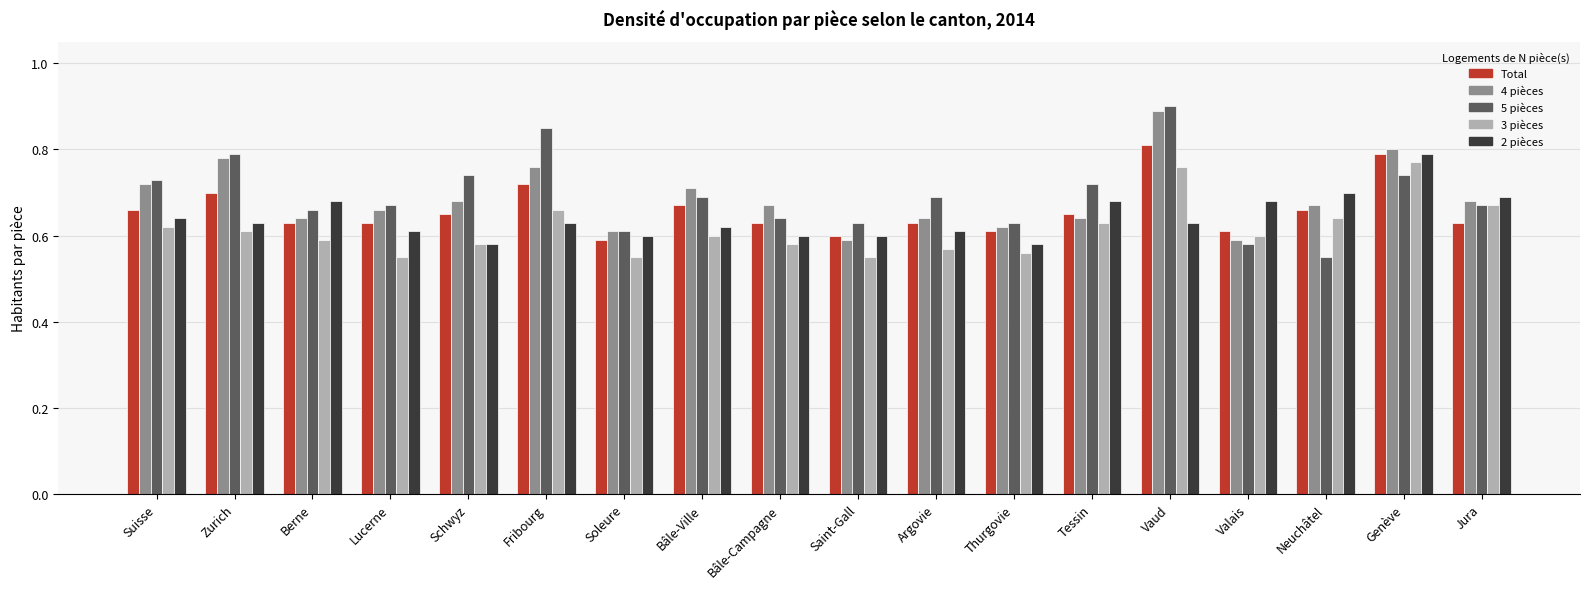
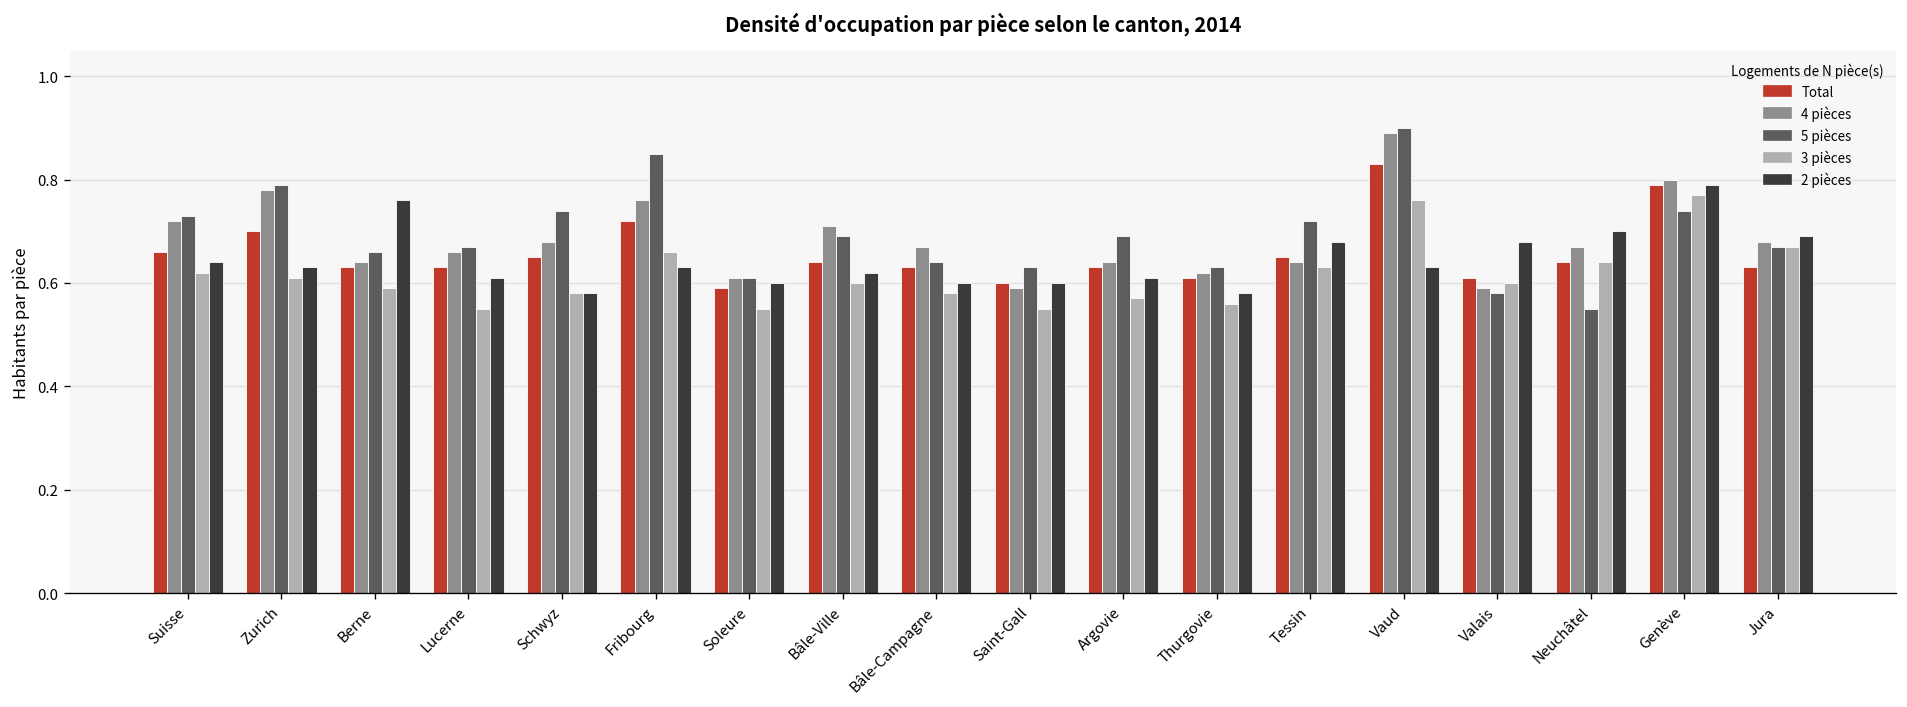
2 pièces, Berne: 0.68 -> 0.76
Total, Bâle-Ville: 0.67 -> 0.64
Total, Vaud: 0.81 -> 0.83
Total, Neuchâtel: 0.66 -> 0.64
